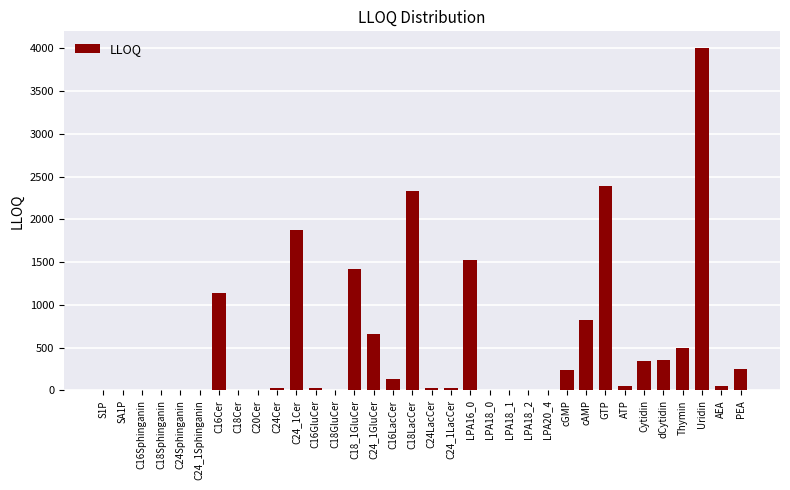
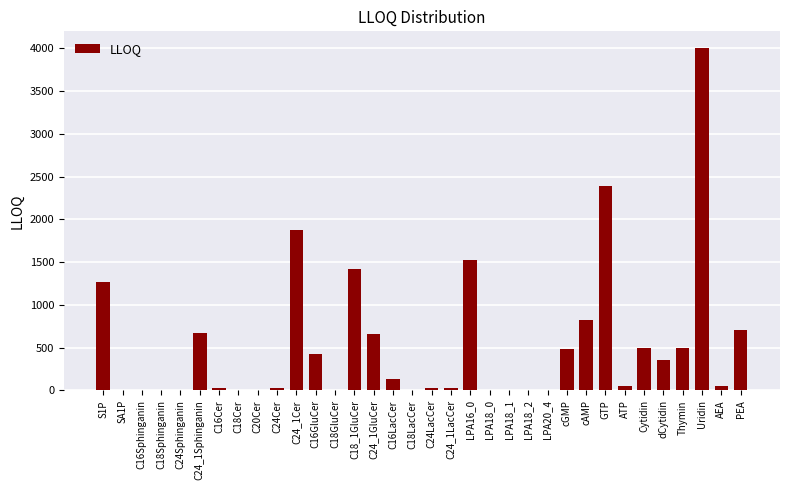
S1P: 0 -> 1300
C24_1Sphinganin: 0 -> 700
C16Cer: 1100 -> 0
C16GluCer: 0 -> 400
C18LacCer: 2300 -> 0
cGMP: 200 -> 500
Cytidin: 300 -> 500
PEA: 300 -> 700
